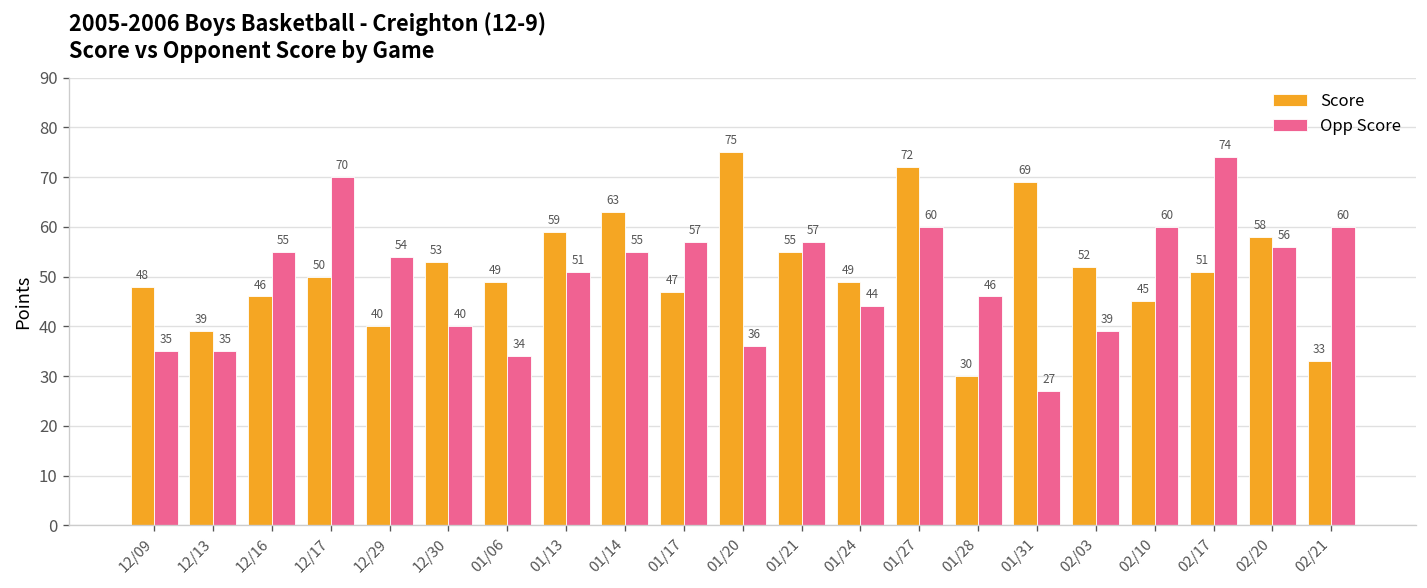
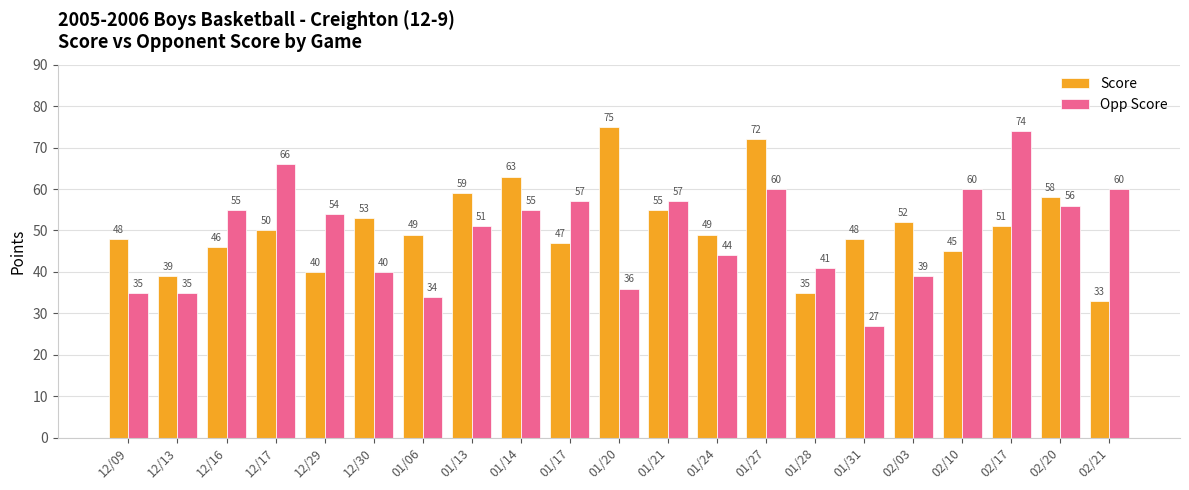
Opp Score, 12/17: 70 -> 66
Score, 01/28: 30 -> 35
Opp Score, 01/28: 46 -> 41
Score, 01/31: 69 -> 48
